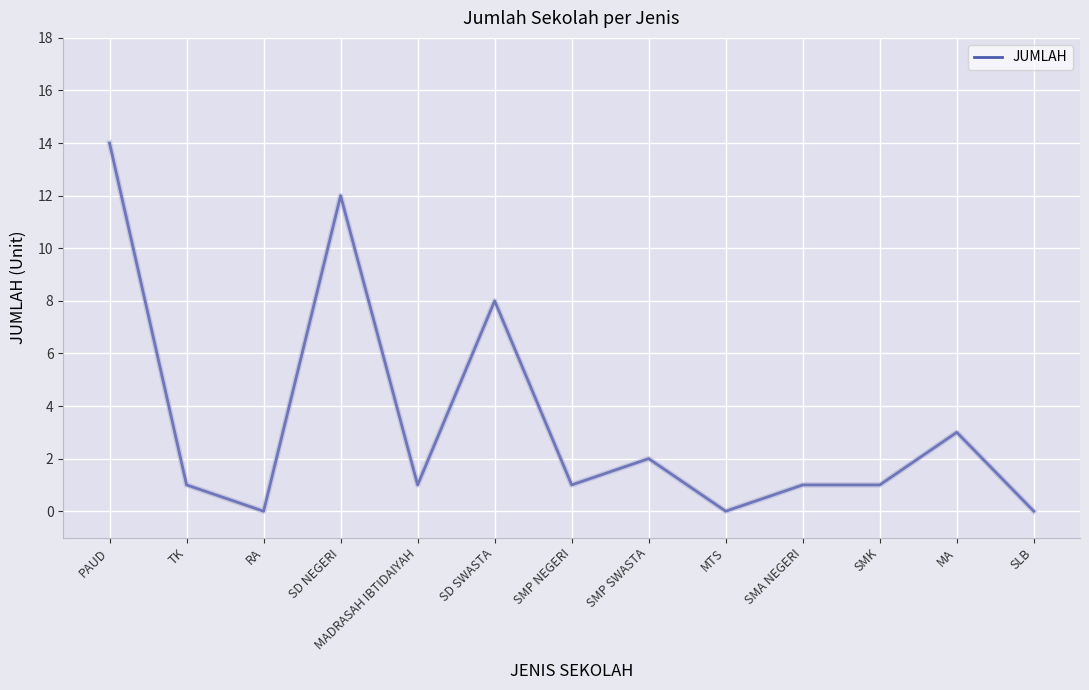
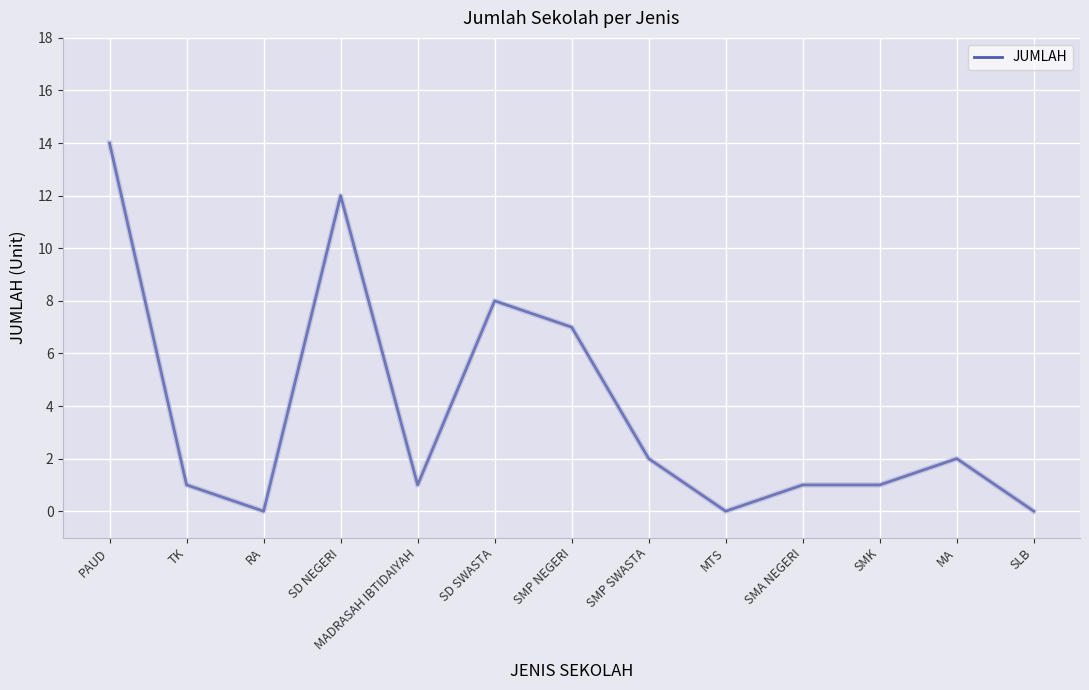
SMP NEGERI: 1 -> 7
MA: 3 -> 2
